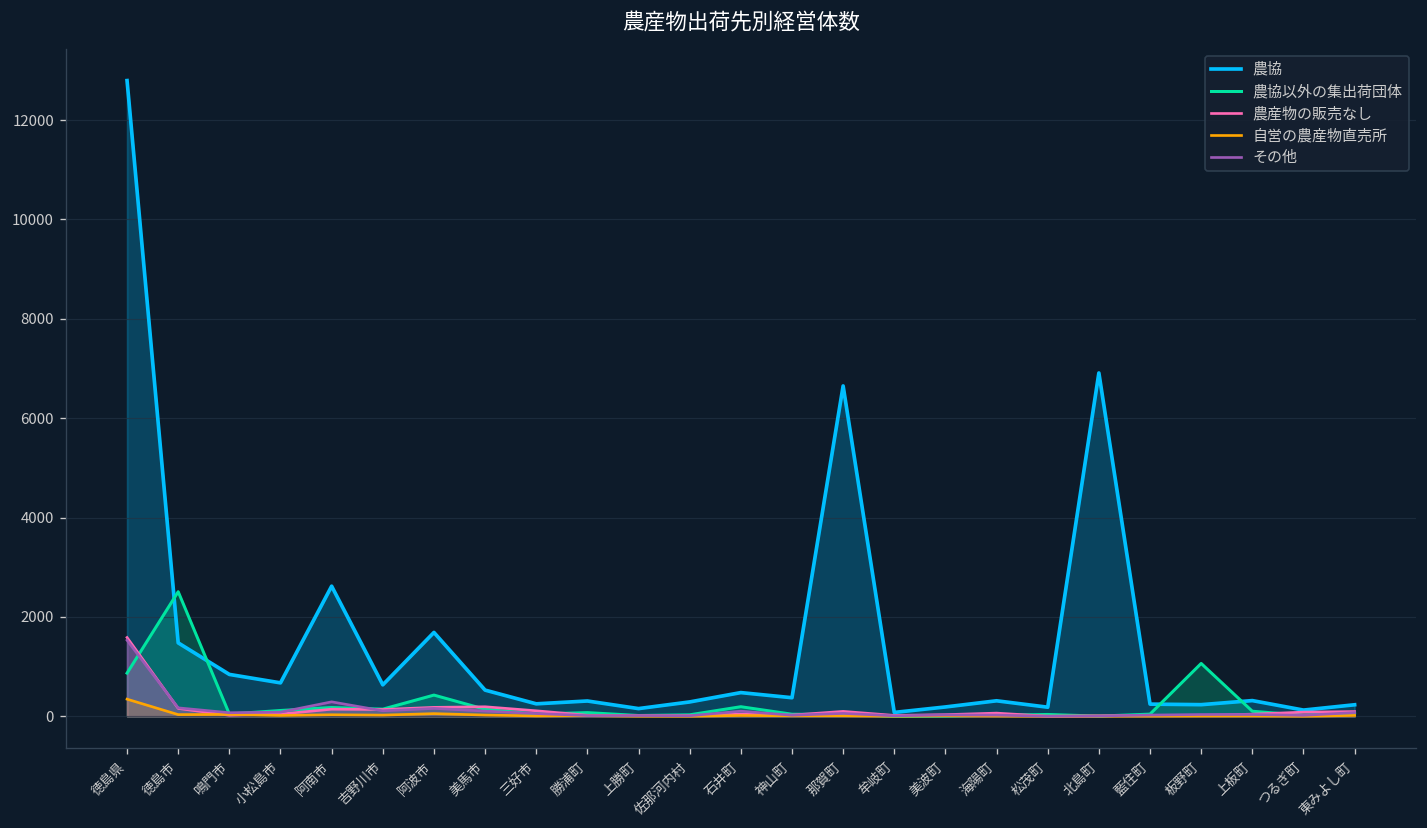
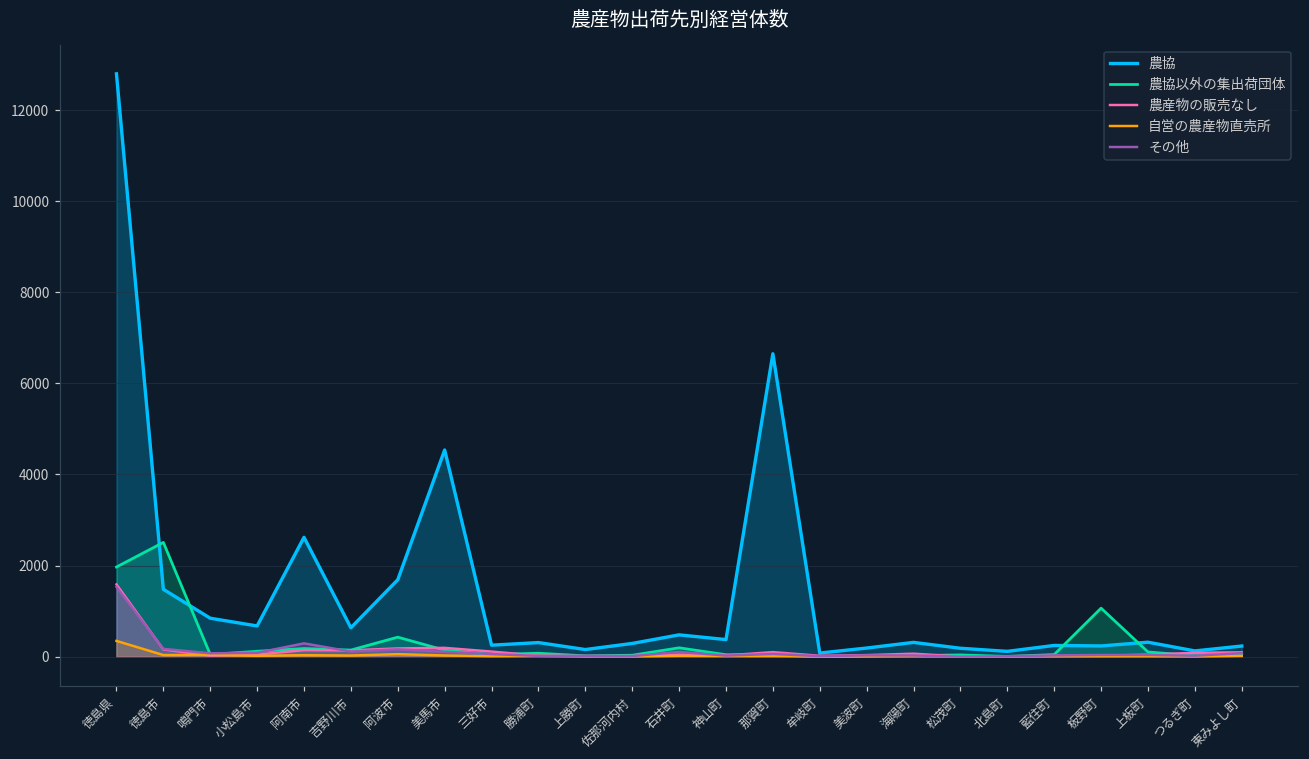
農協以外の集出荷団体, 徳島県: 900 -> 2000
農協, 美馬市: 500 -> 4500
農協, 北島町: 6900 -> 100
